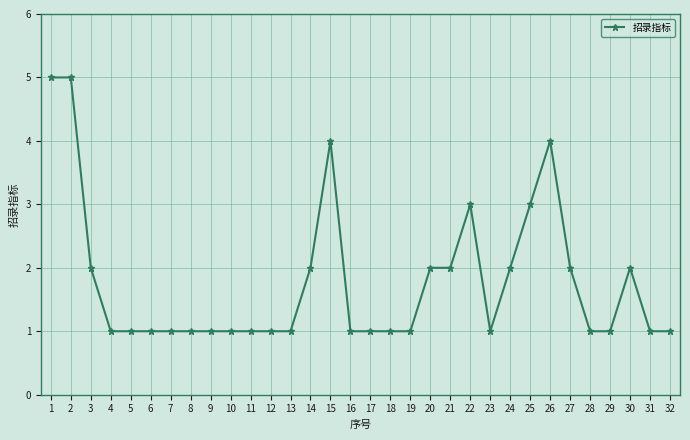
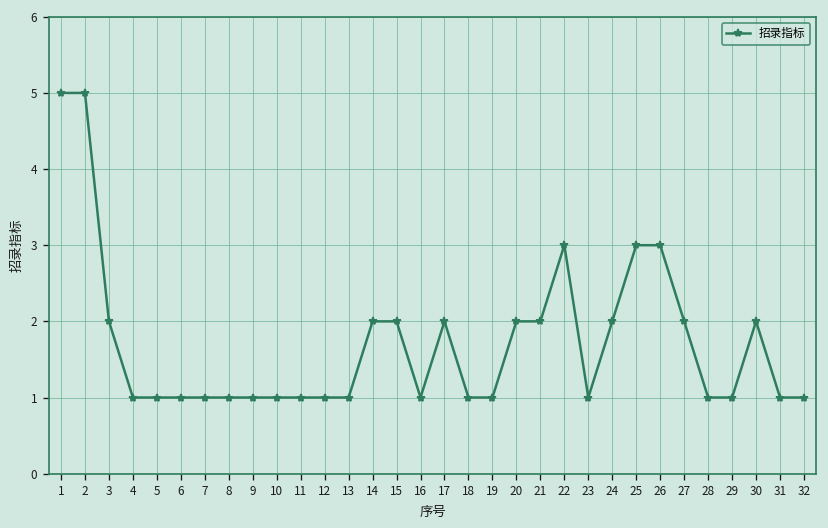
15: 4 -> 2
17: 1 -> 2
26: 4 -> 3
